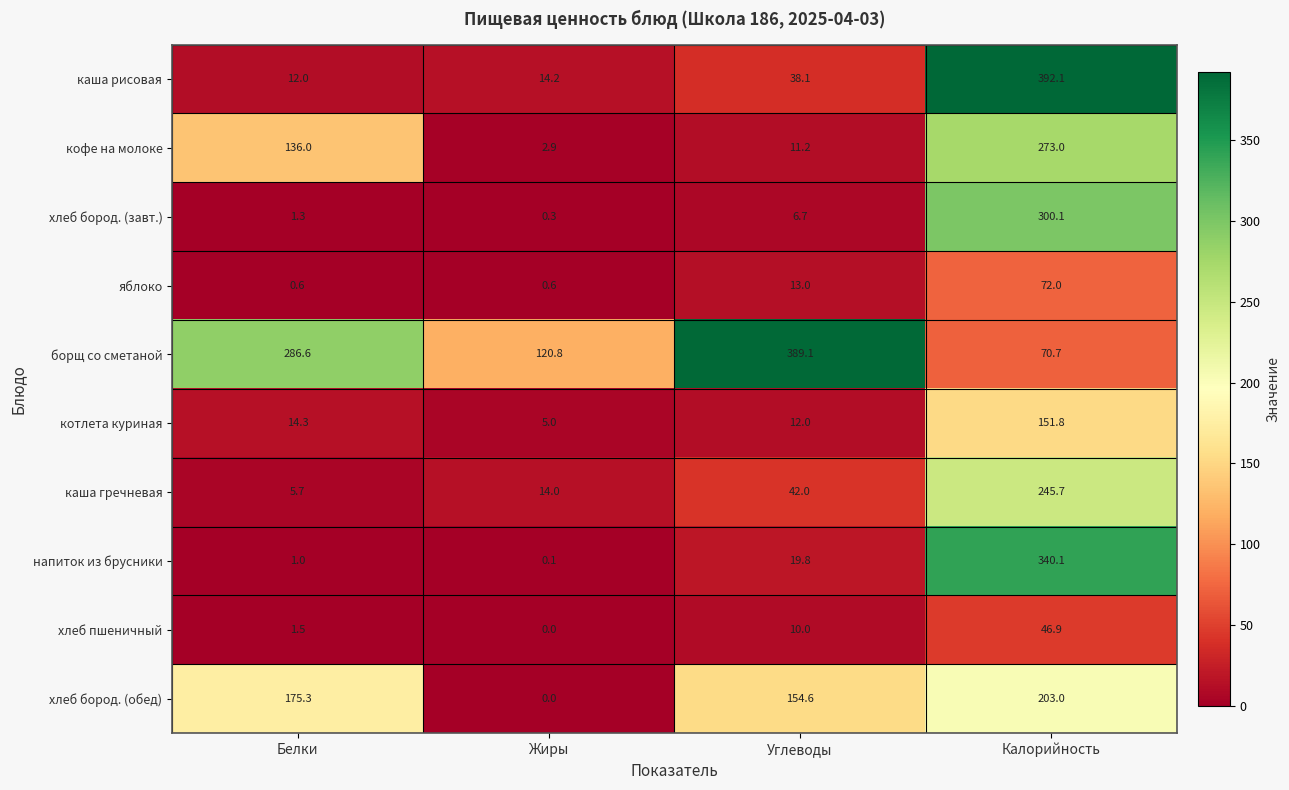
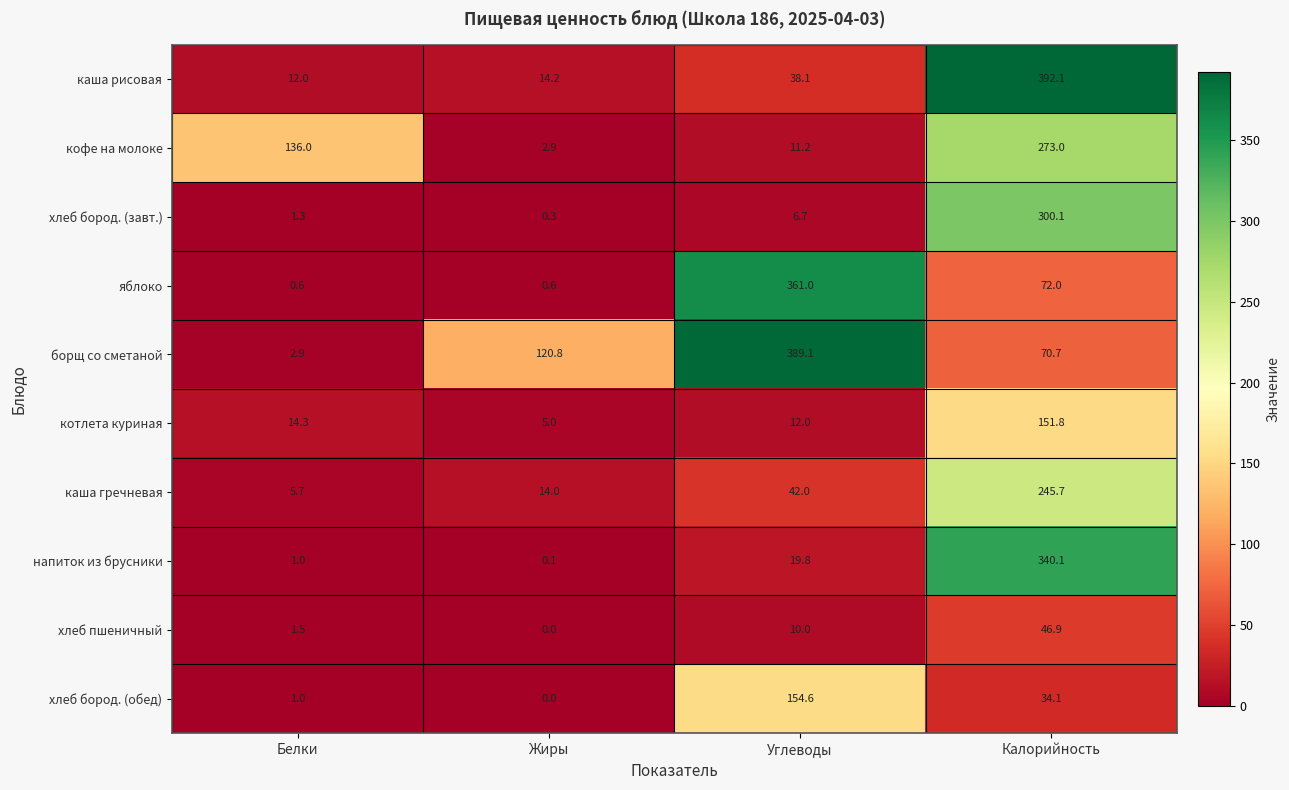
яблоко, Углеводы: 13.0 -> 361.0
борщ со сметаной, Белки: 286.6 -> 2.9
хлеб бород. (обед), Белки: 175.3 -> 1.0
хлеб бород. (обед), Калорийность: 203.0 -> 34.1
